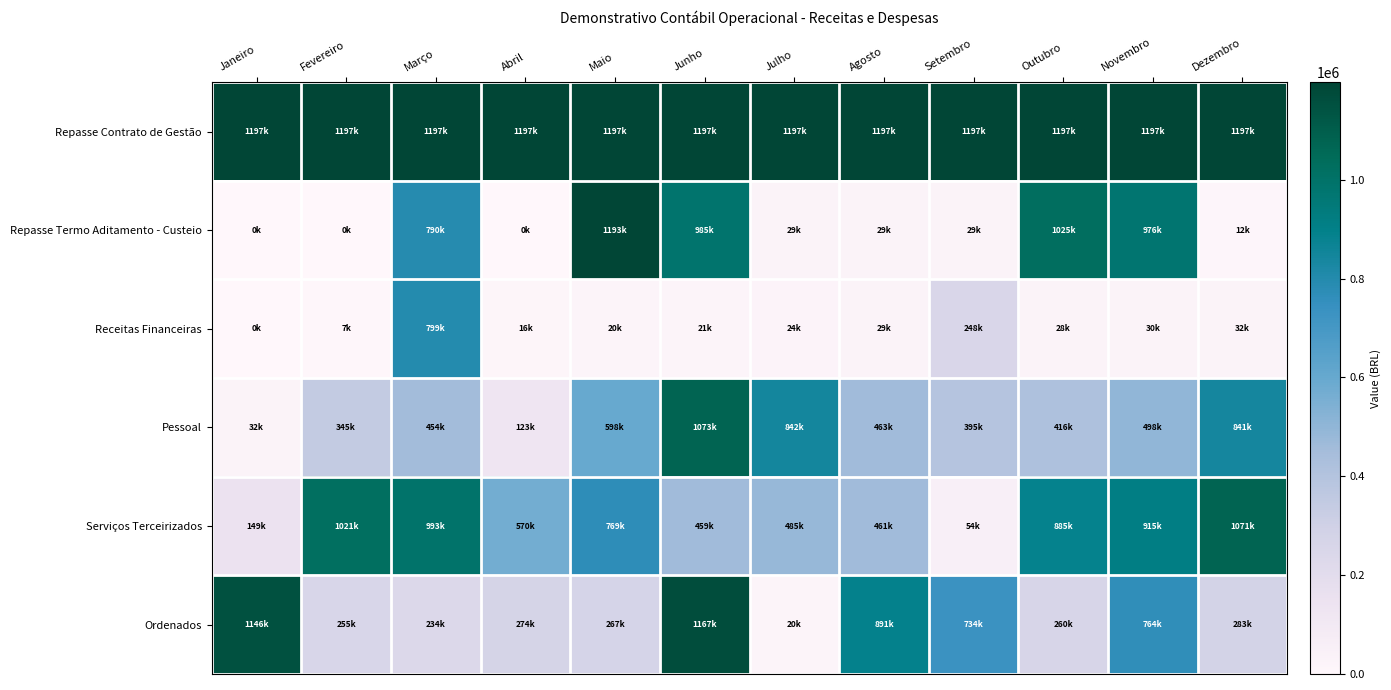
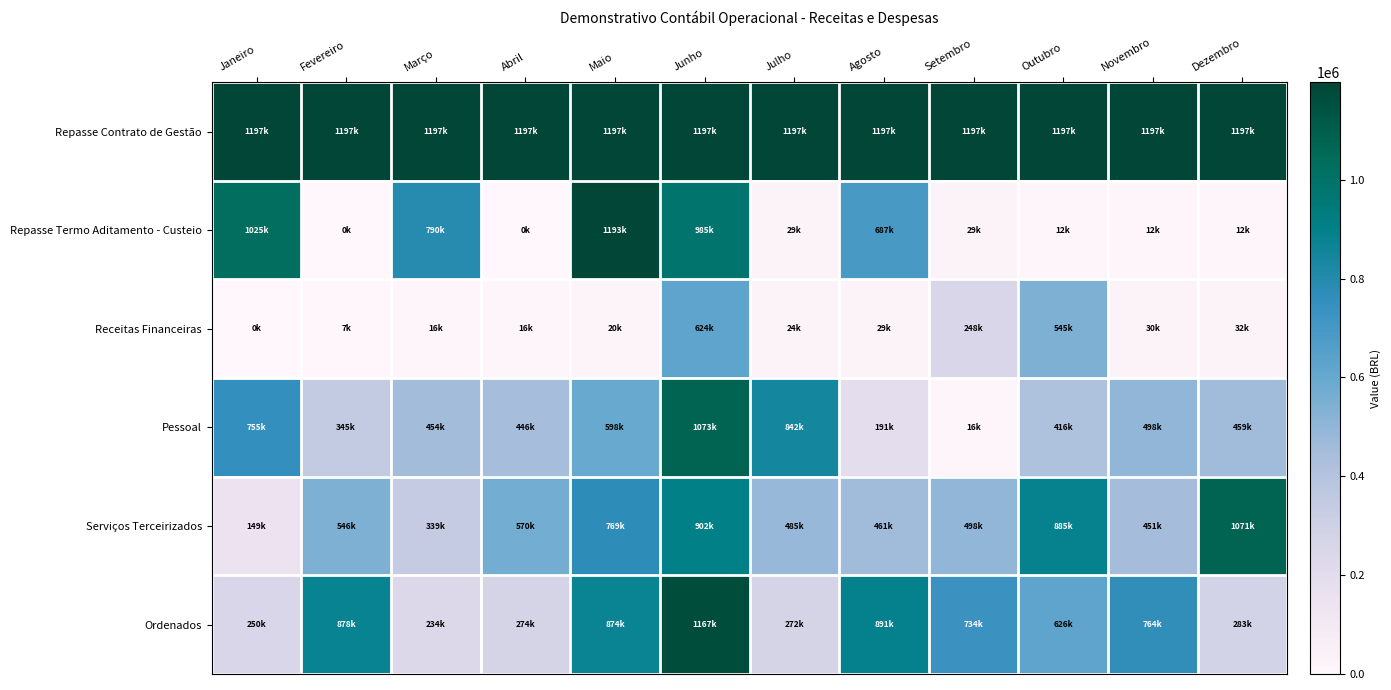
Repasse Termo Aditamento - Custeio, Janeiro: 0k -> 1025k
Repasse Termo Aditamento - Custeio, Agosto: 29k -> 687k
Repasse Termo Aditamento - Custeio, Outubro: 1025k -> 12k
Repasse Termo Aditamento - Custeio, Novembro: 976k -> 12k
Receitas Financeiras, Março: 799k -> 16k
Receitas Financeiras, Junho: 21k -> 624k
Receitas Financeiras, Outubro: 28k -> 545k
Pessoal, Janeiro: 32k -> 755k
Pessoal, Abril: 123k -> 446k
Pessoal, Agosto: 463k -> 191k
Pessoal, Setembro: 395k -> 16k
Pessoal, Dezembro: 841k -> 459k
Serviços Terceirizados, Fevereiro: 1021k -> 546k
Serviços Terceirizados, Março: 993k -> 339k
Serviços Terceirizados, Junho: 459k -> 902k
Serviços Terceirizados, Setembro: 54k -> 498k
Serviços Terceirizados, Novembro: 915k -> 451k
Ordenados, Janeiro: 1146k -> 250k
Ordenados, Fevereiro: 255k -> 878k
Ordenados, Maio: 267k -> 874k
Ordenados, Julho: 20k -> 272k
Ordenados, Outubro: 260k -> 626k
